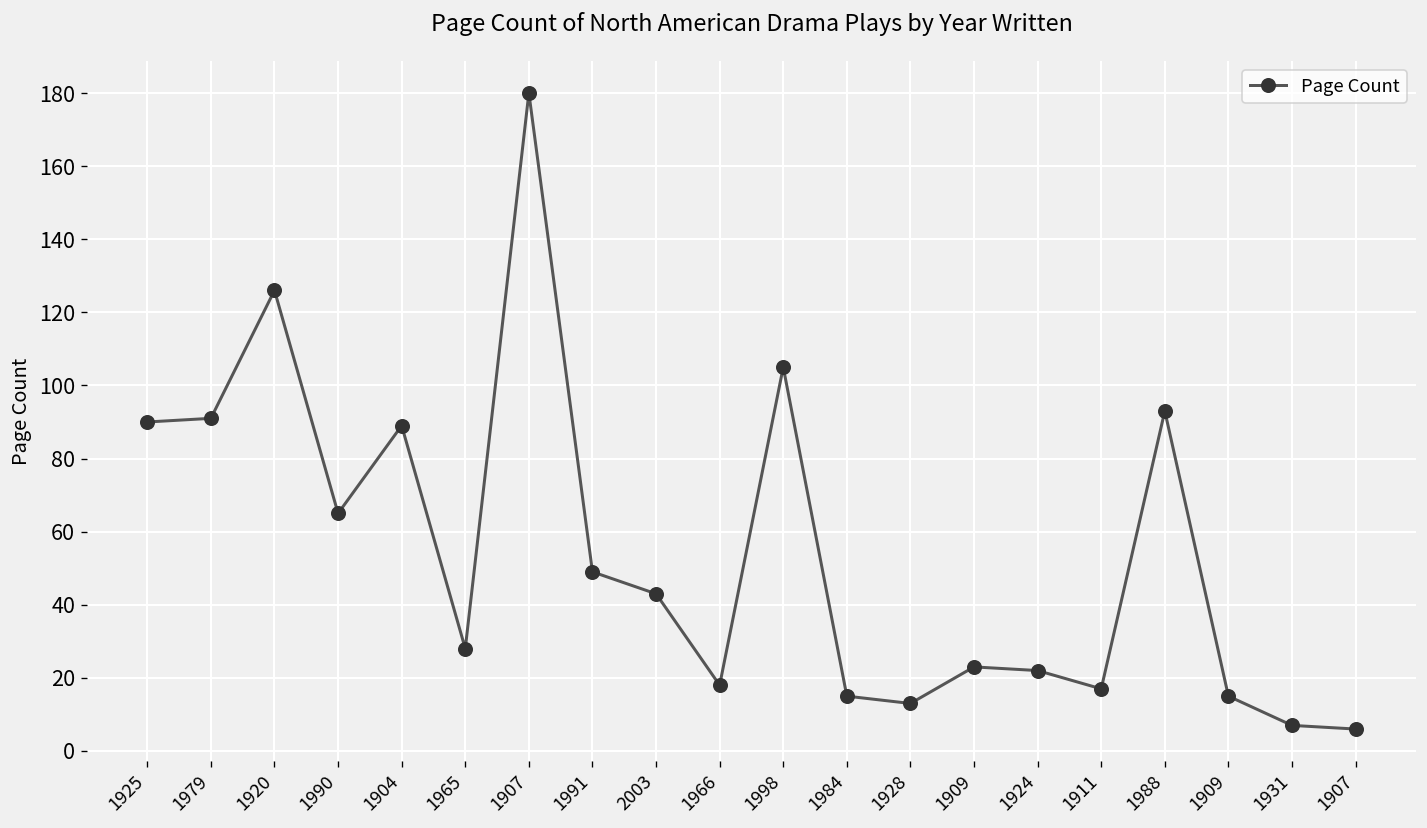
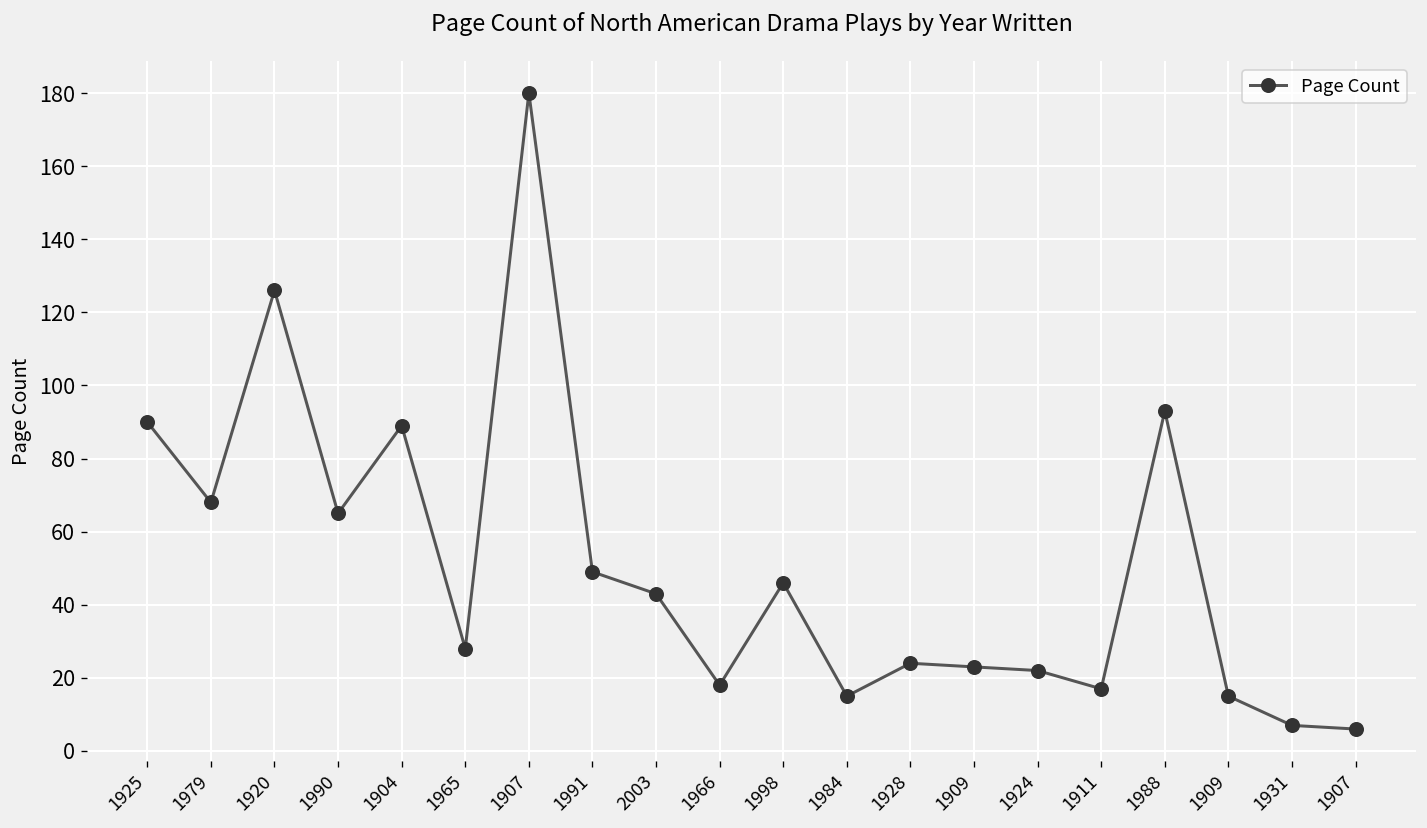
1979: 91 -> 68
1998: 105 -> 46
1928: 13 -> 24
